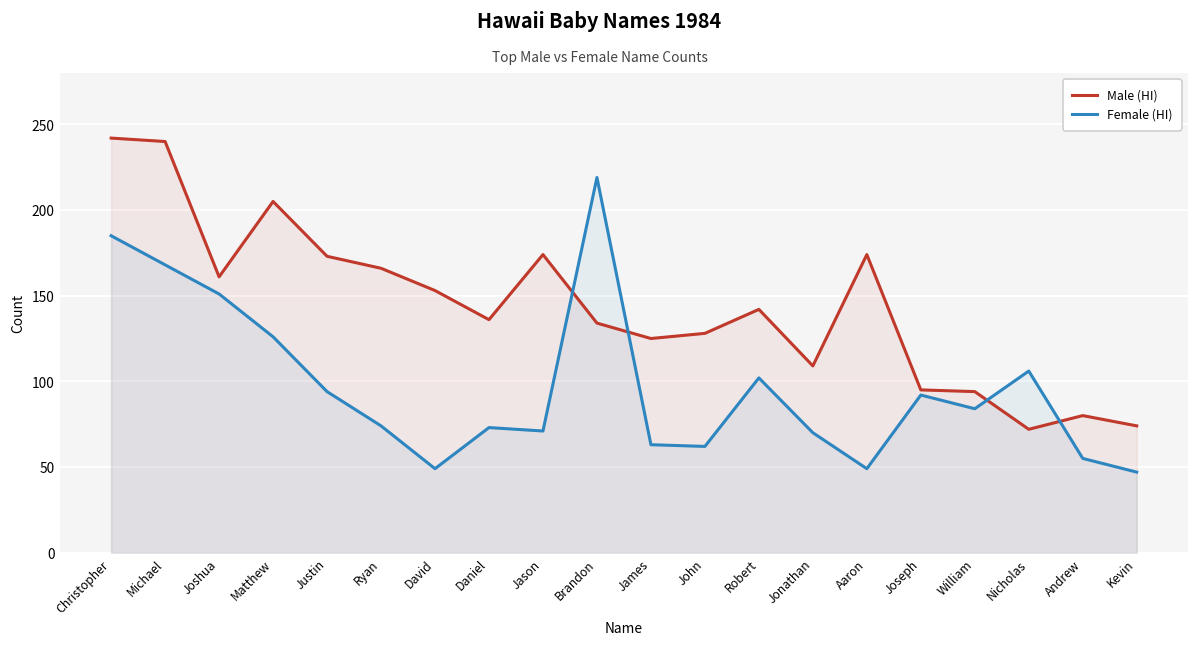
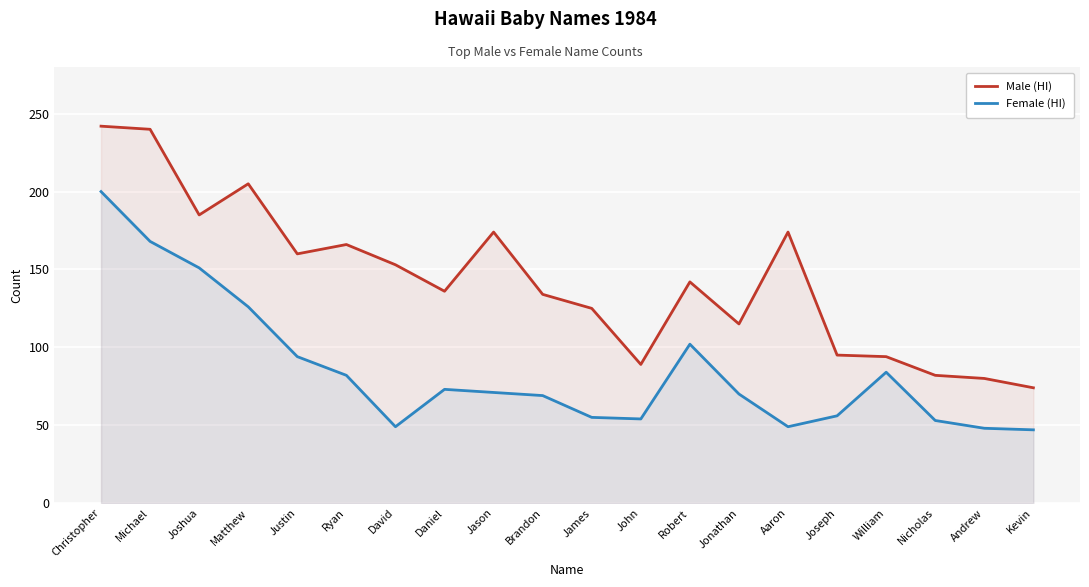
Female (HI), Christopher: 185 -> 200
Male (HI), Joshua: 161 -> 185
Male (HI), Justin: 173 -> 160
Female (HI), Ryan: 74 -> 82
Female (HI), Brandon: 219 -> 69
Female (HI), James: 63 -> 55
Male (HI), John: 128 -> 89
Female (HI), John: 62 -> 54
Male (HI), Jonathan: 109 -> 115
Female (HI), Joseph: 92 -> 56
Male (HI), Nicholas: 72 -> 82
Female (HI), Nicholas: 106 -> 53
Female (HI), Andrew: 55 -> 48
